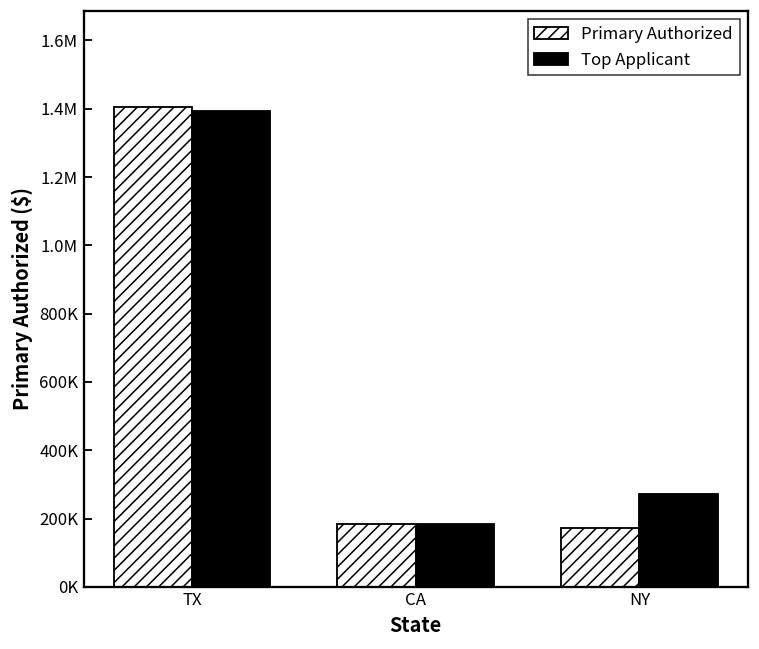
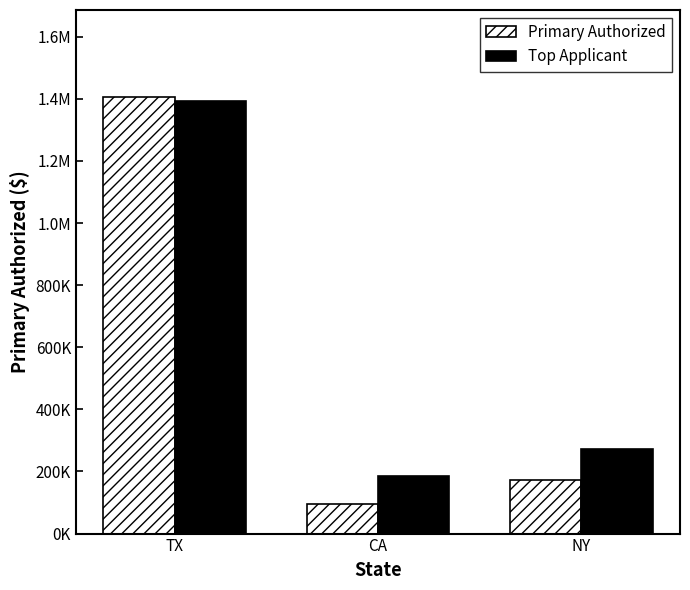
Primary Authorized, CA: 180000 -> 100000
